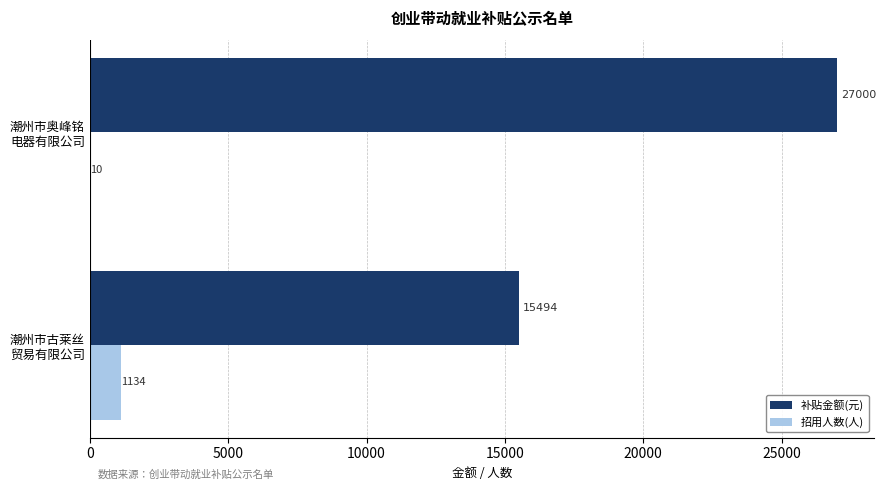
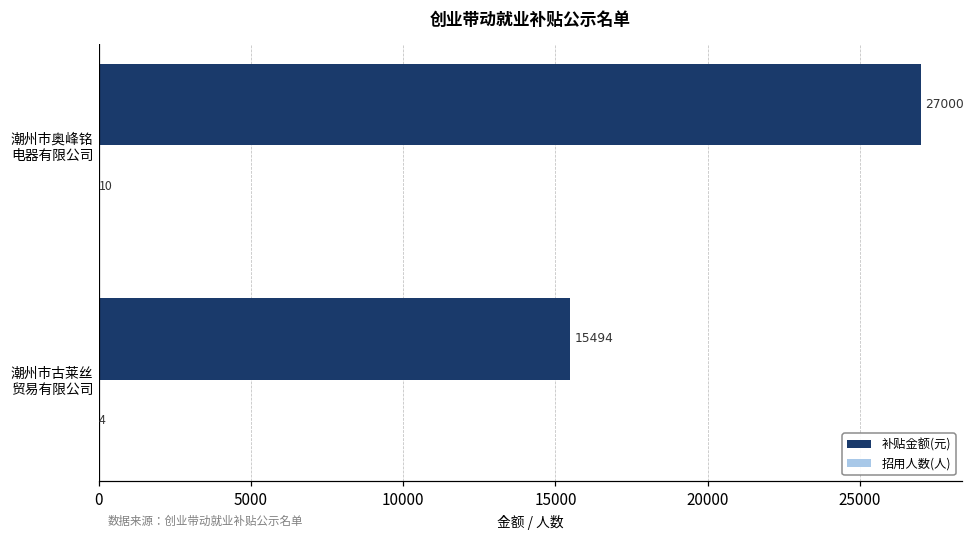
招用人数(人), 潮州市古莱丝 贸易有限公司: 1134 -> 4
